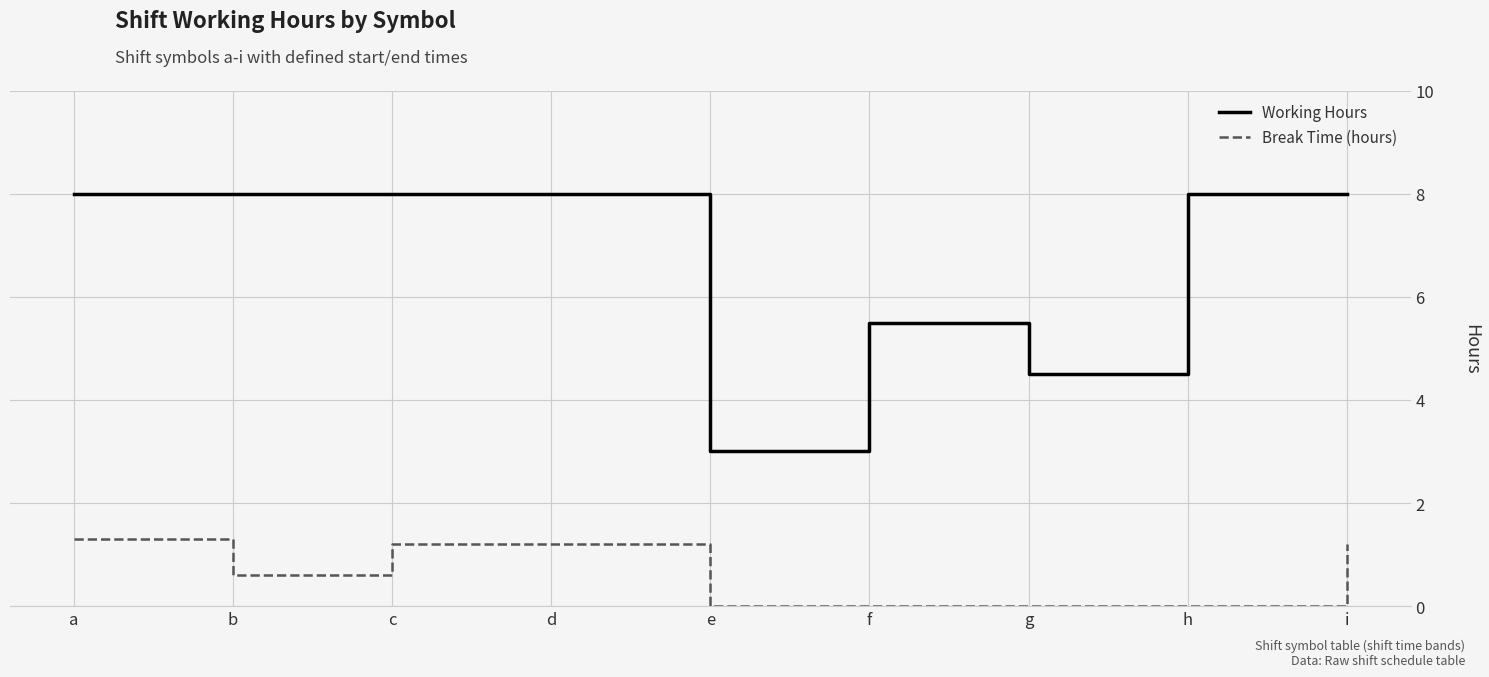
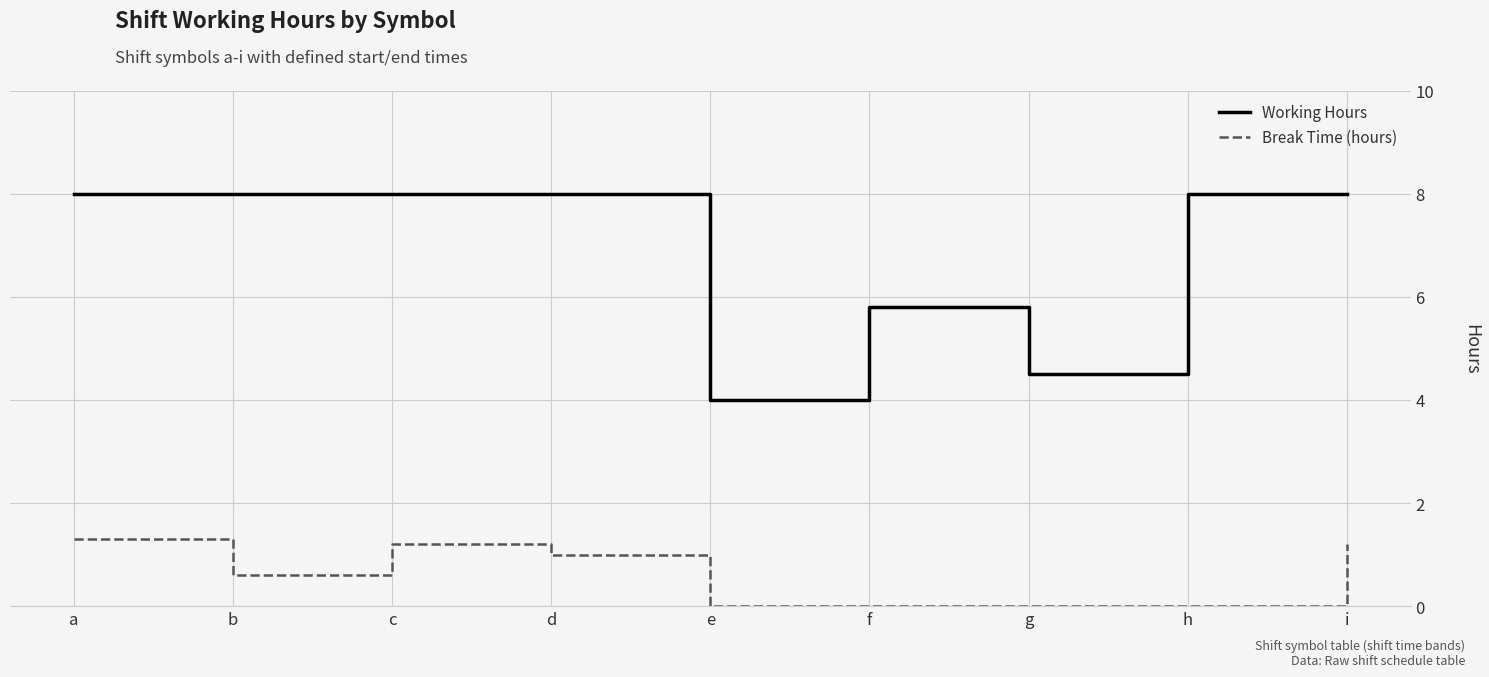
Break Time (hours), d: 1.2 -> 1.0
Working Hours, e: 3 -> 4
Working Hours, f: 5.5 -> 5.8
